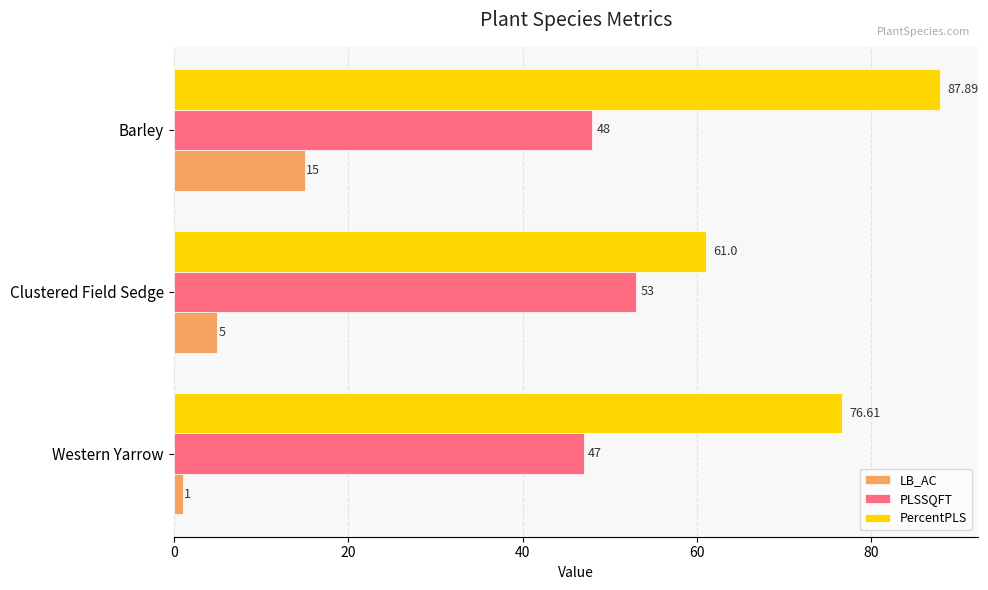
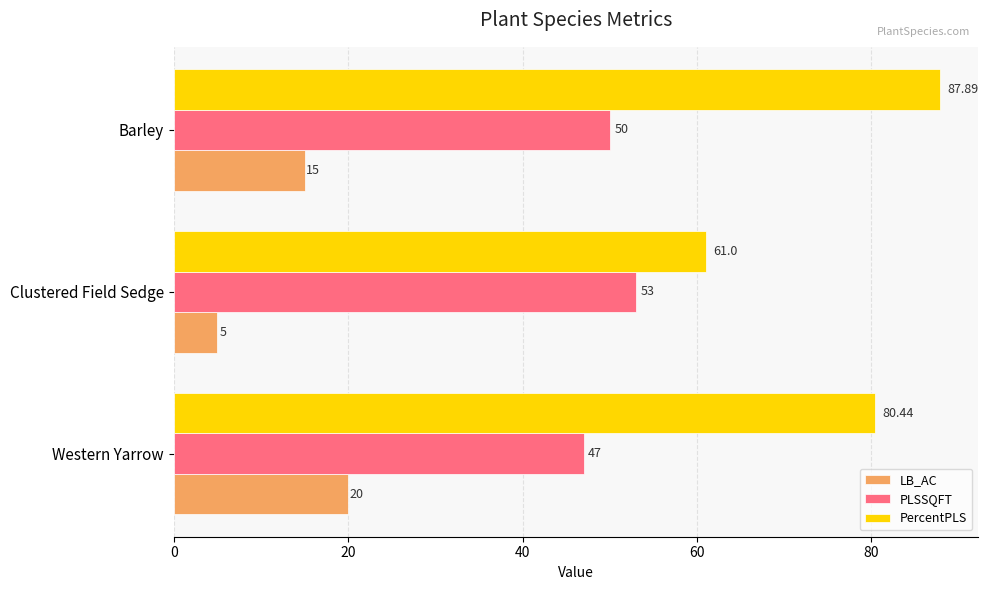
PLSSQFT, Barley: 48 -> 50
PercentPLS, Western Yarrow: 76.61 -> 80.44
LB_AC, Western Yarrow: 1 -> 20
